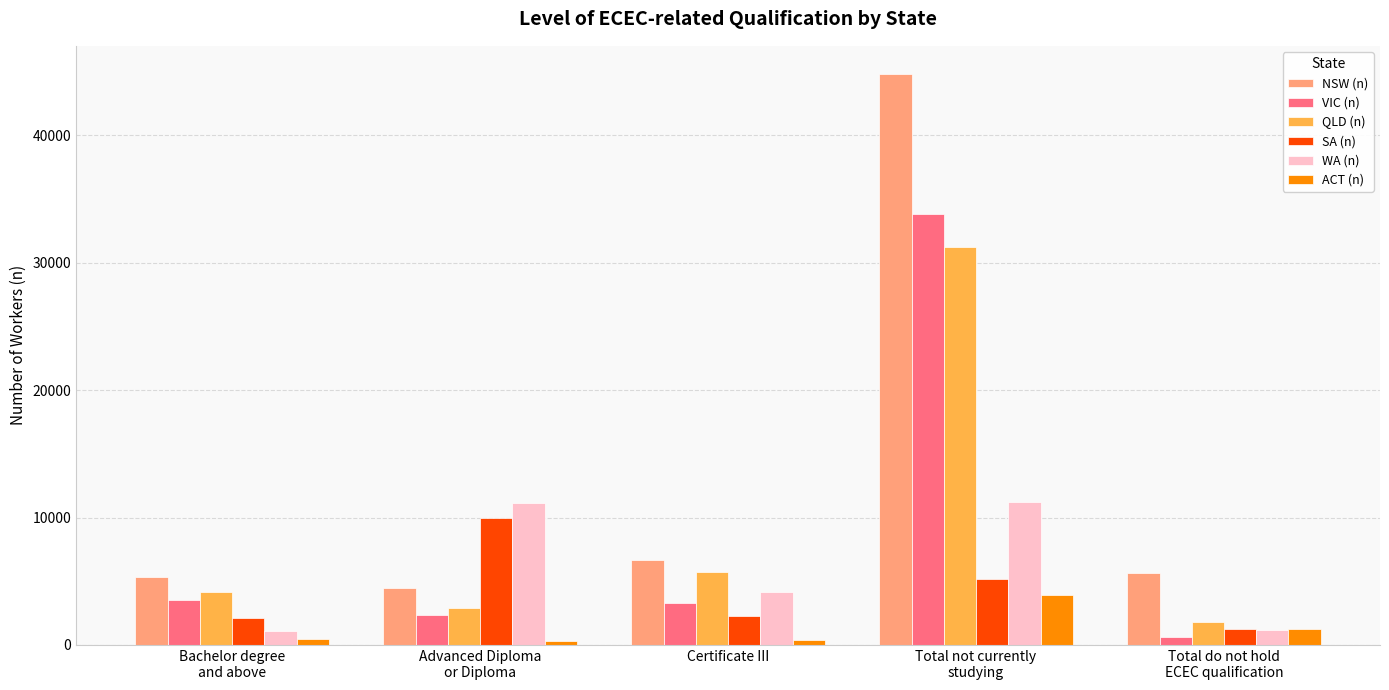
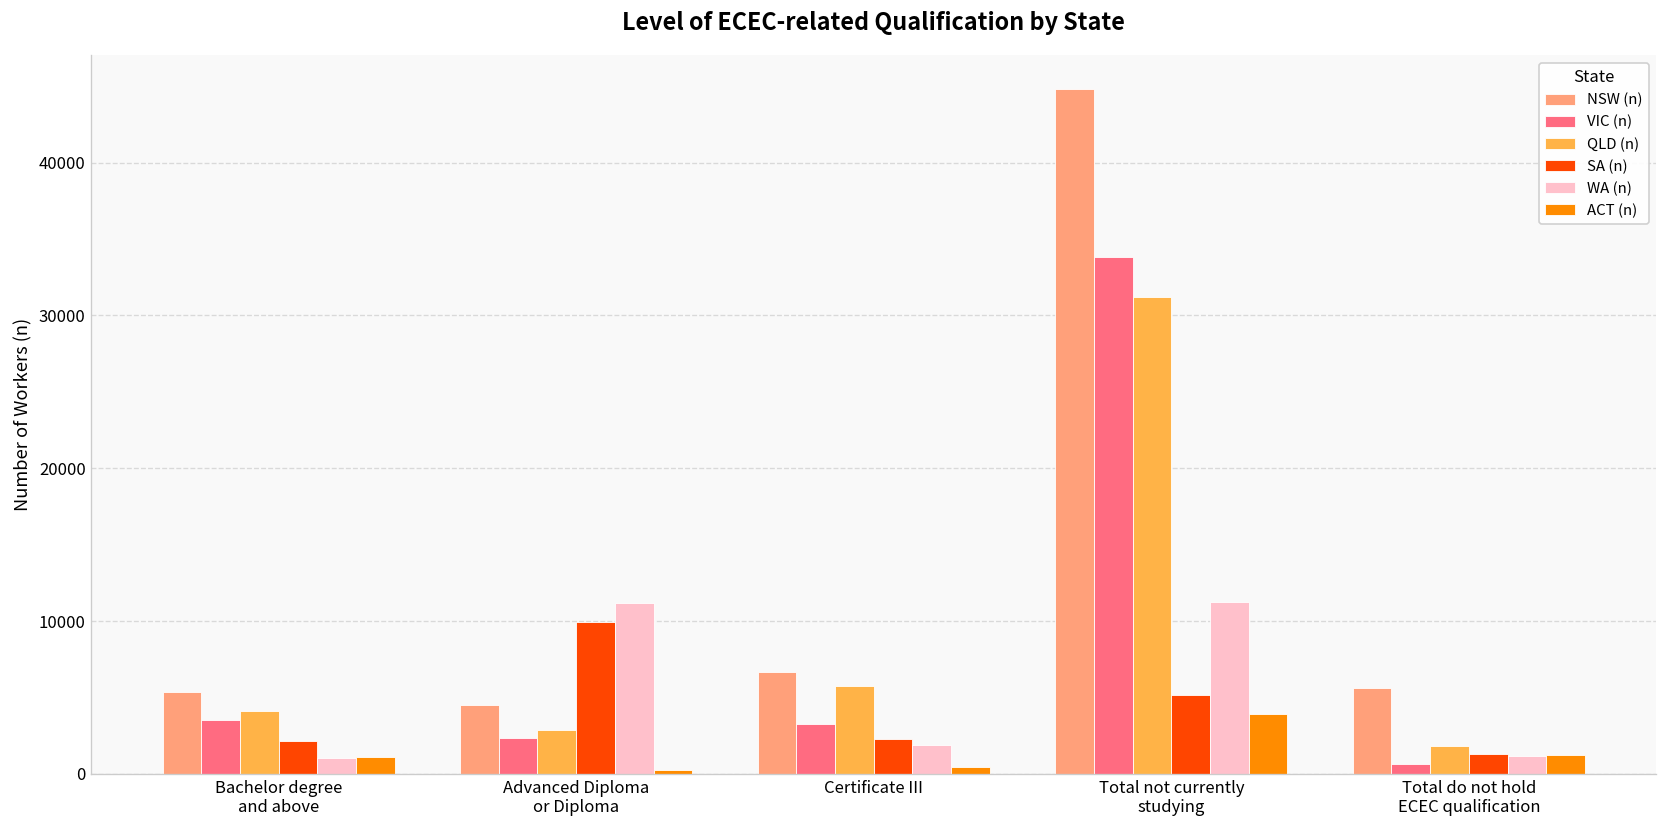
ACT (n), Bachelor degree and above: 400 -> 1100
WA (n), Certificate III: 4200 -> 1900
